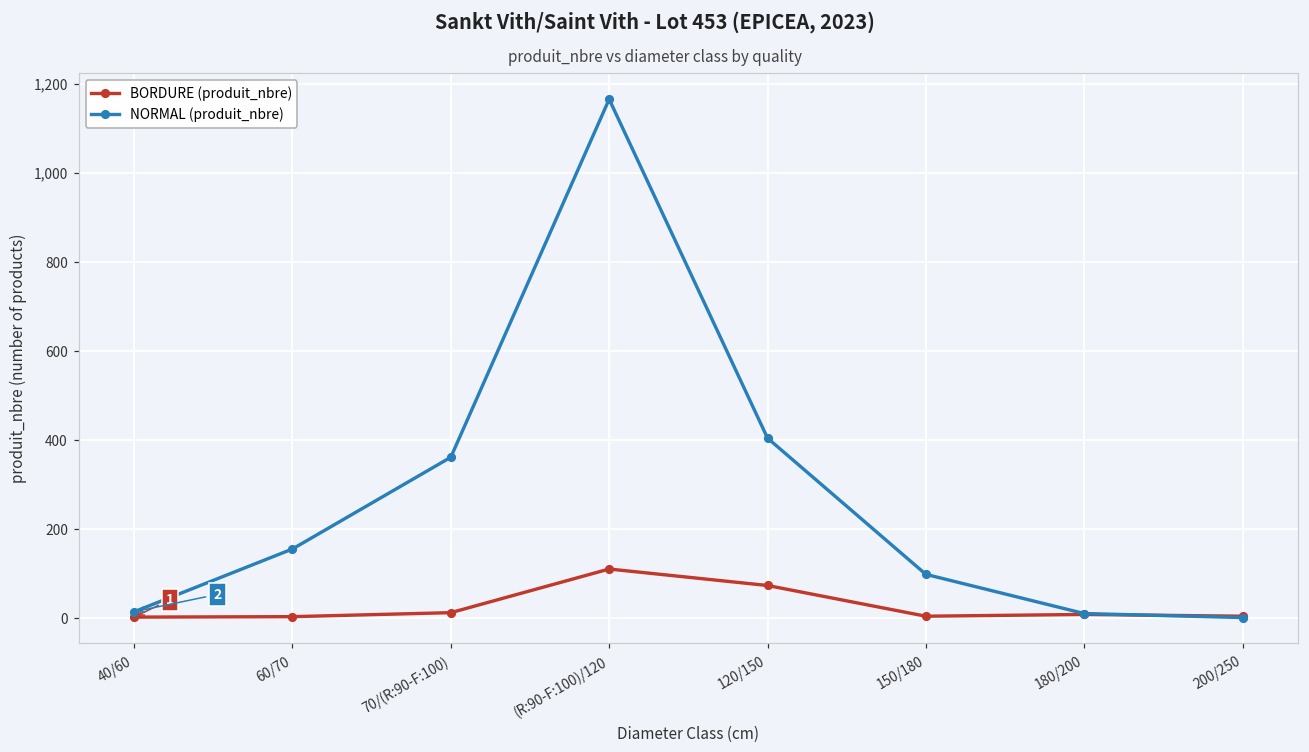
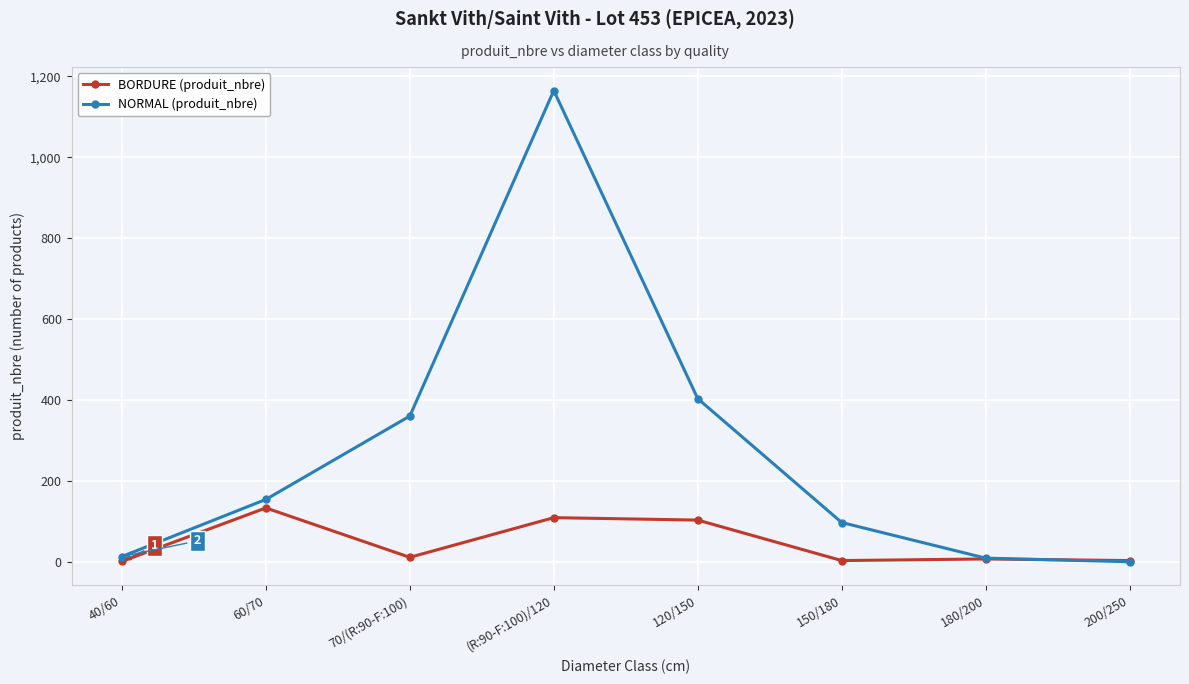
BORDURE (produit_nbre), 60/70: 0 -> 130
BORDURE (produit_nbre), 120/150: 70 -> 100
